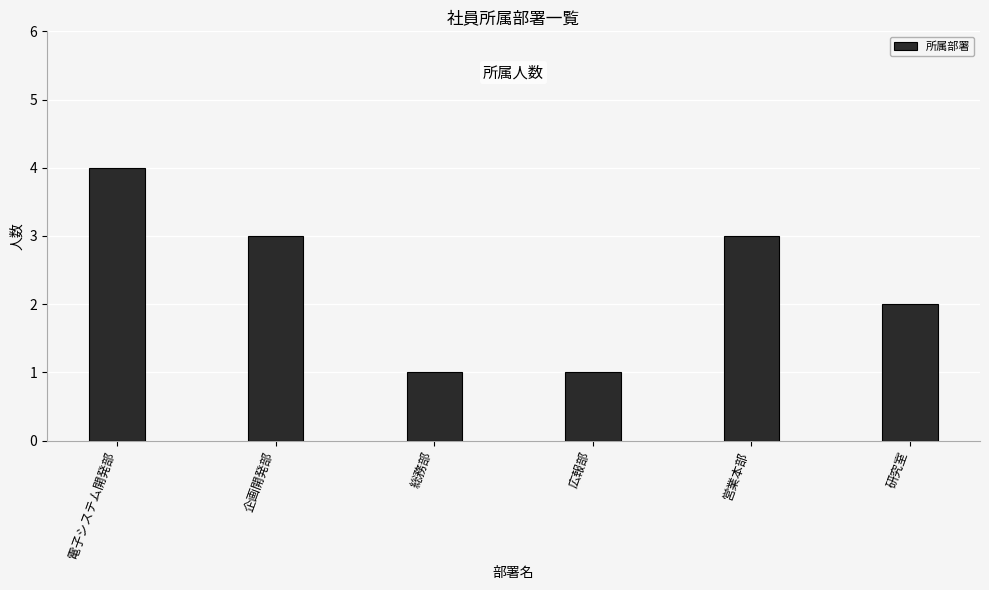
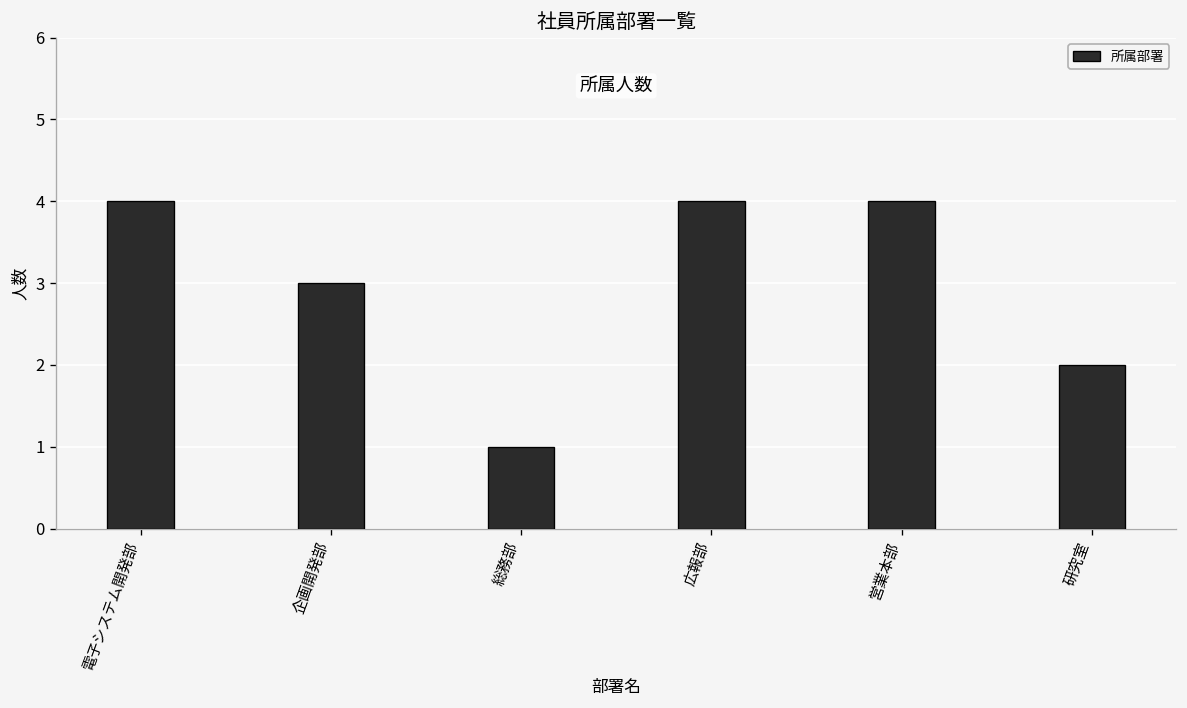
広報部: 1 -> 4
営業本部: 3 -> 4
